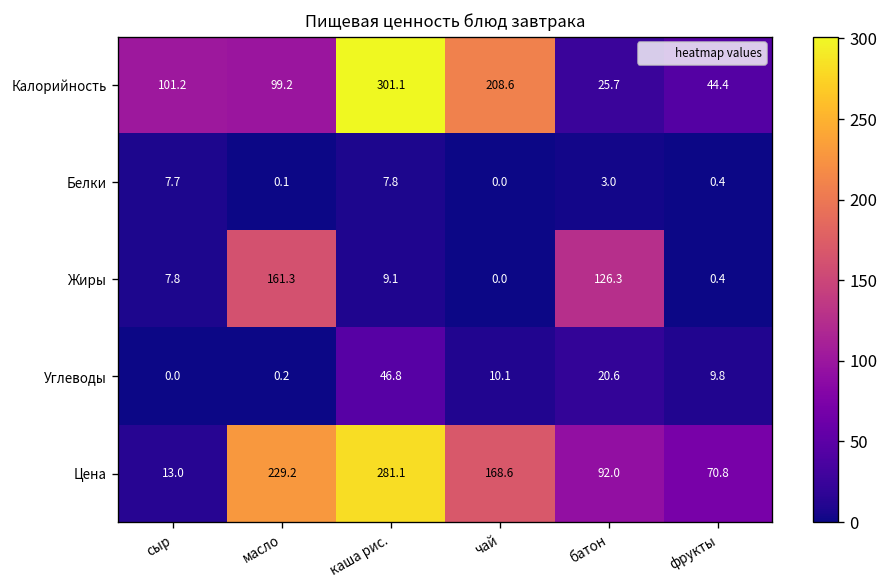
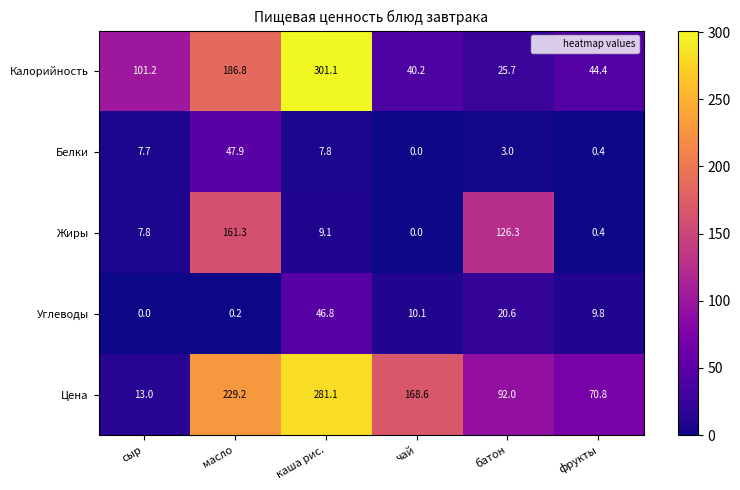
Калорийность, масло: 99.2 -> 186.8
Калорийность, чай: 208.6 -> 40.2
Белки, масло: 0.1 -> 47.9
